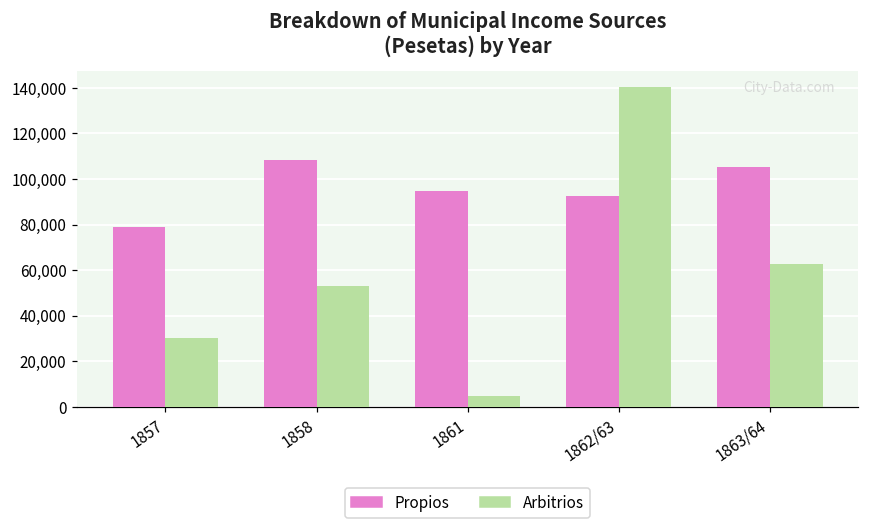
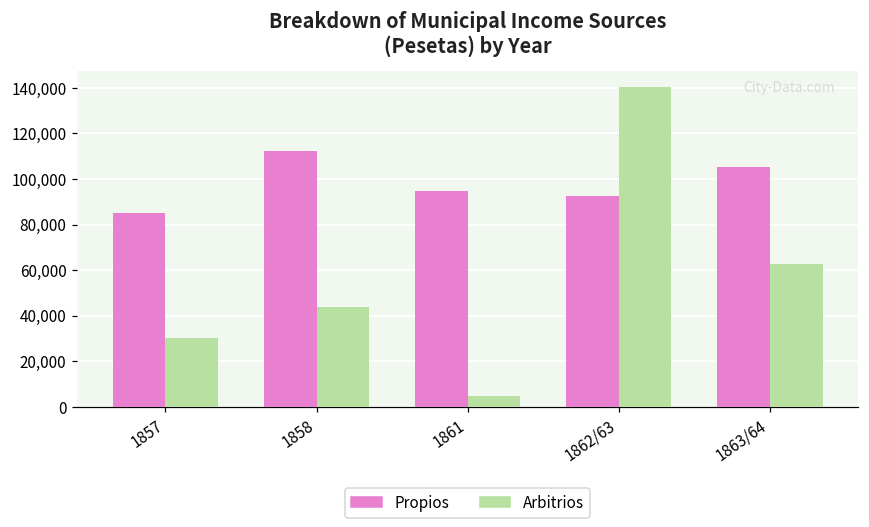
Propios, 1857: 79,000 -> 85,000
Propios, 1858: 108,000 -> 112,000
Arbitrios, 1858: 53,000 -> 44,000
